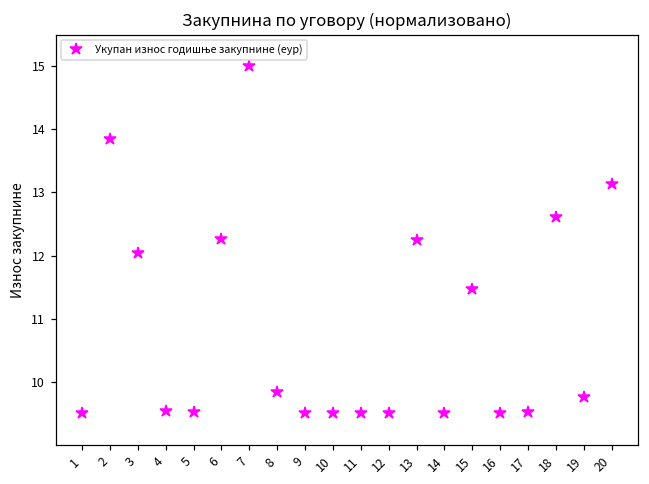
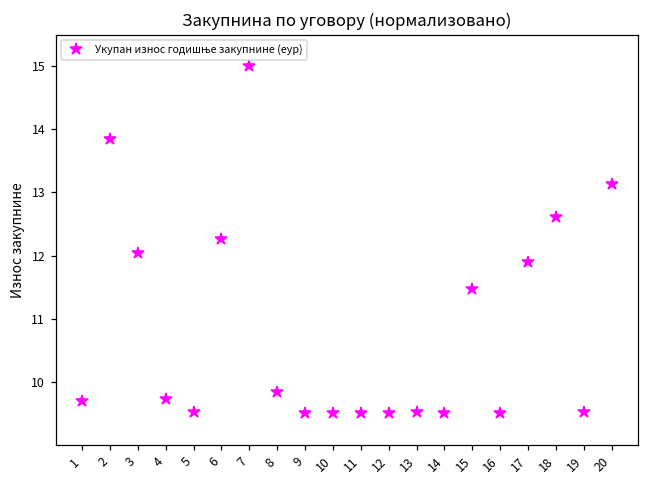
1: 9.5 -> 9.7
4: 9.5 -> 9.7
13: 12.2 -> 9.5
17: 9.5 -> 11.9
19: 9.8 -> 9.5
